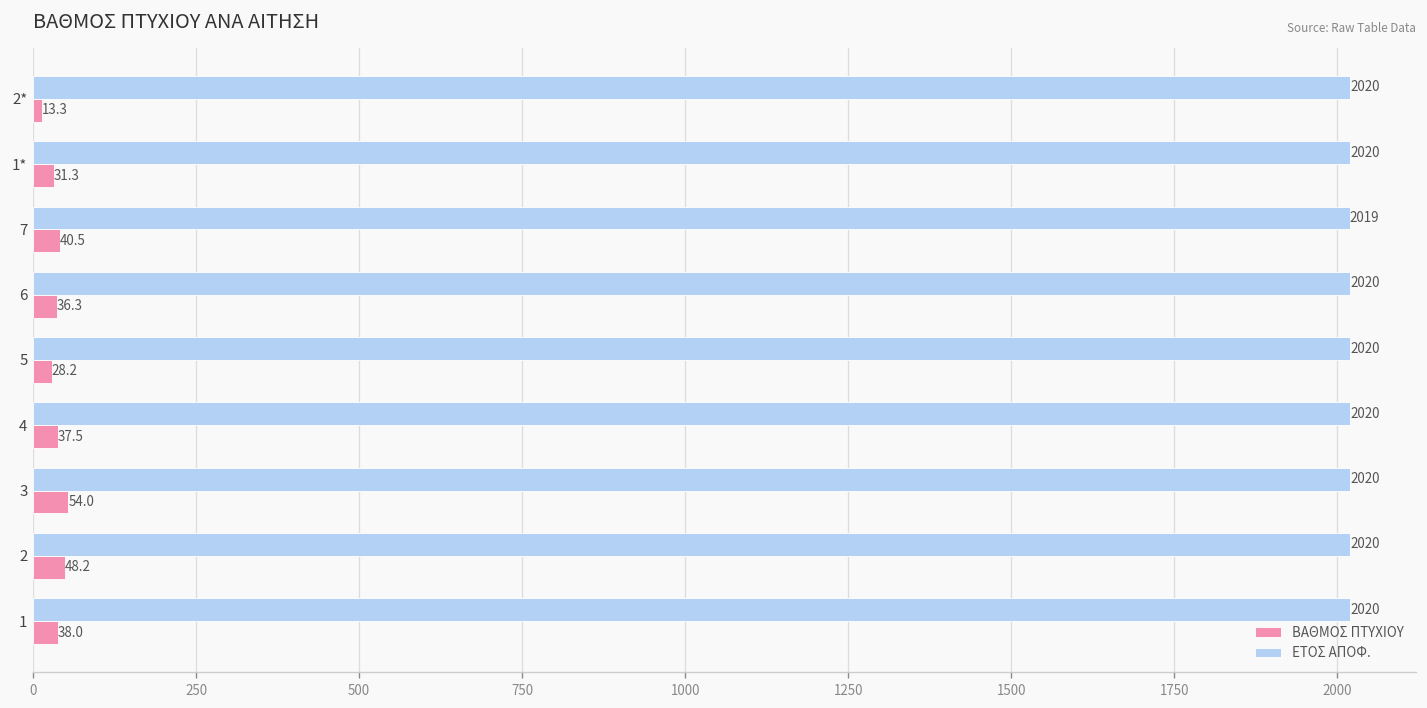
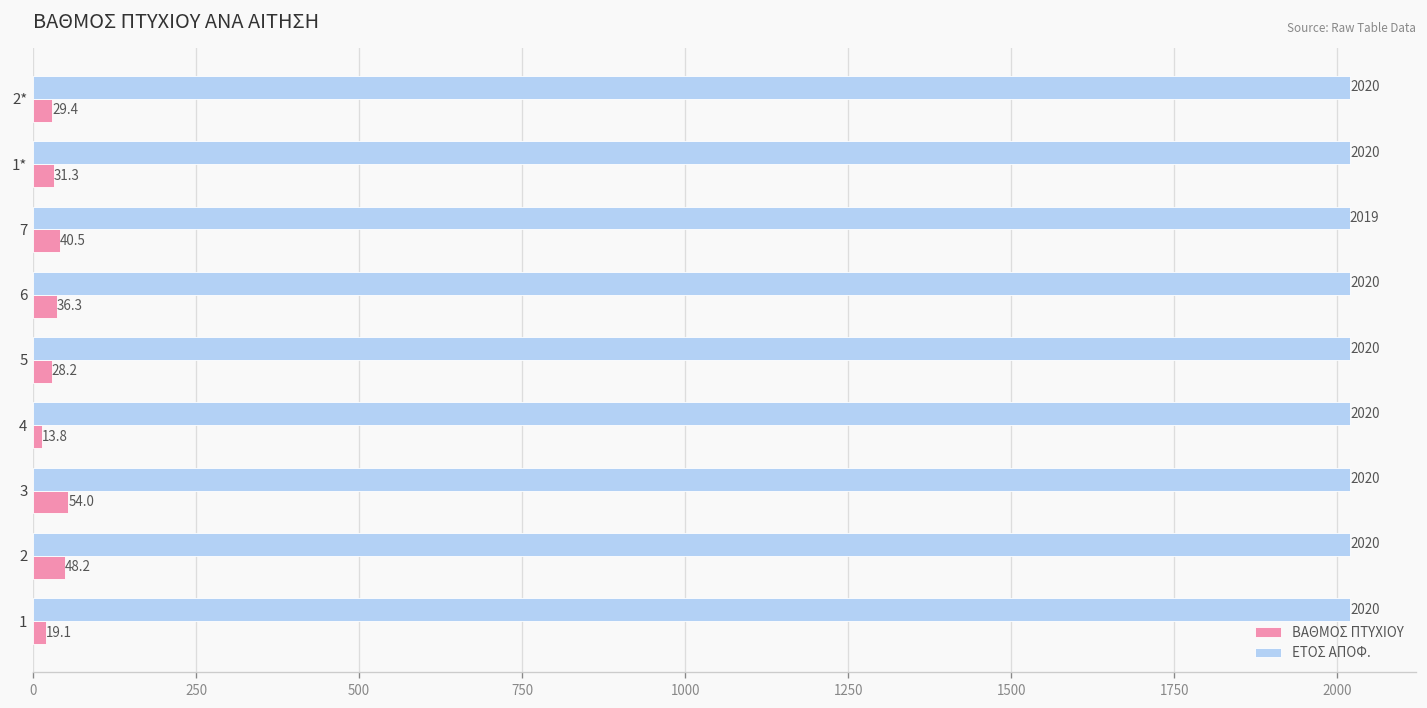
ΒΑΘΜΟΣ ΠΤΥΧΙΟΥ, 2*: 13.3 -> 29.4
ΒΑΘΜΟΣ ΠΤΥΧΙΟΥ, 4: 37.5 -> 13.8
ΒΑΘΜΟΣ ΠΤΥΧΙΟΥ, 1: 38.0 -> 19.1
